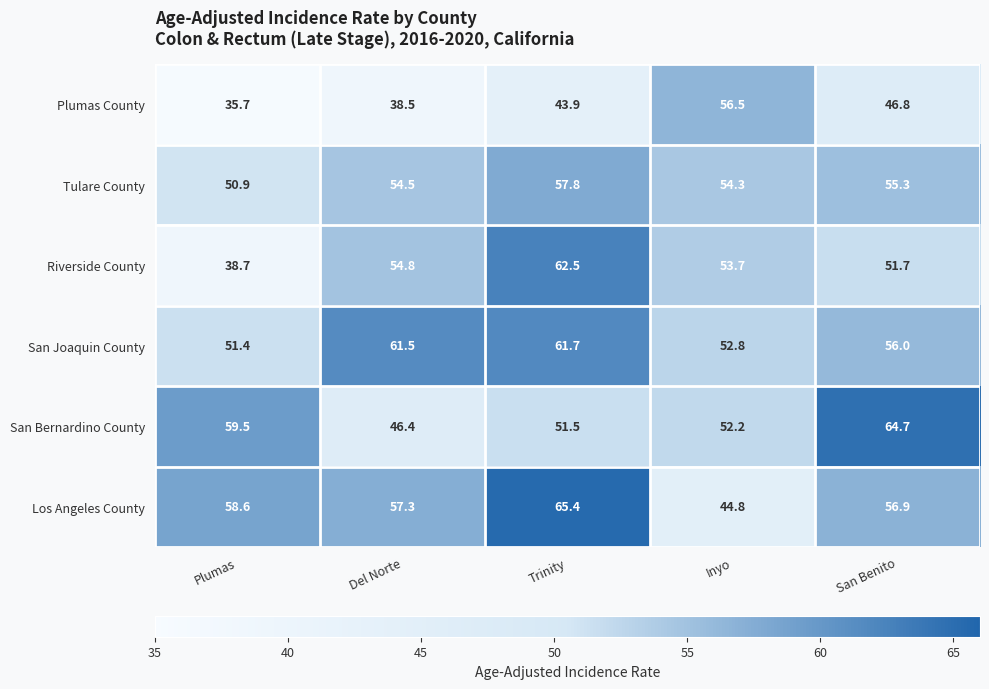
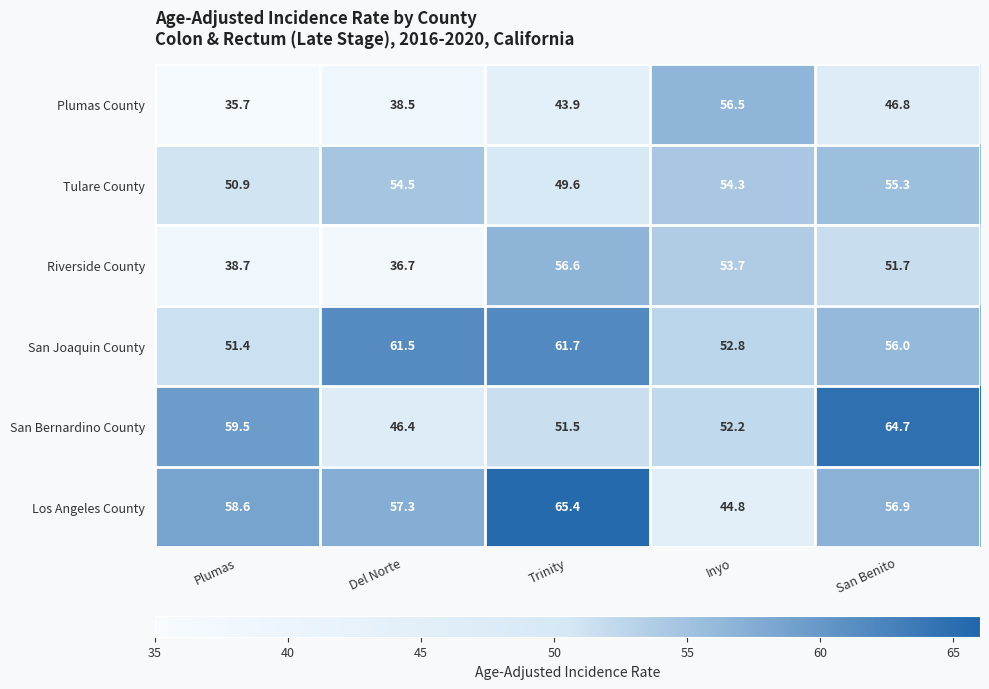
Tulare County, Trinity: 57.8 -> 49.6
Riverside County, Del Norte: 54.8 -> 36.7
Riverside County, Trinity: 62.5 -> 56.6
